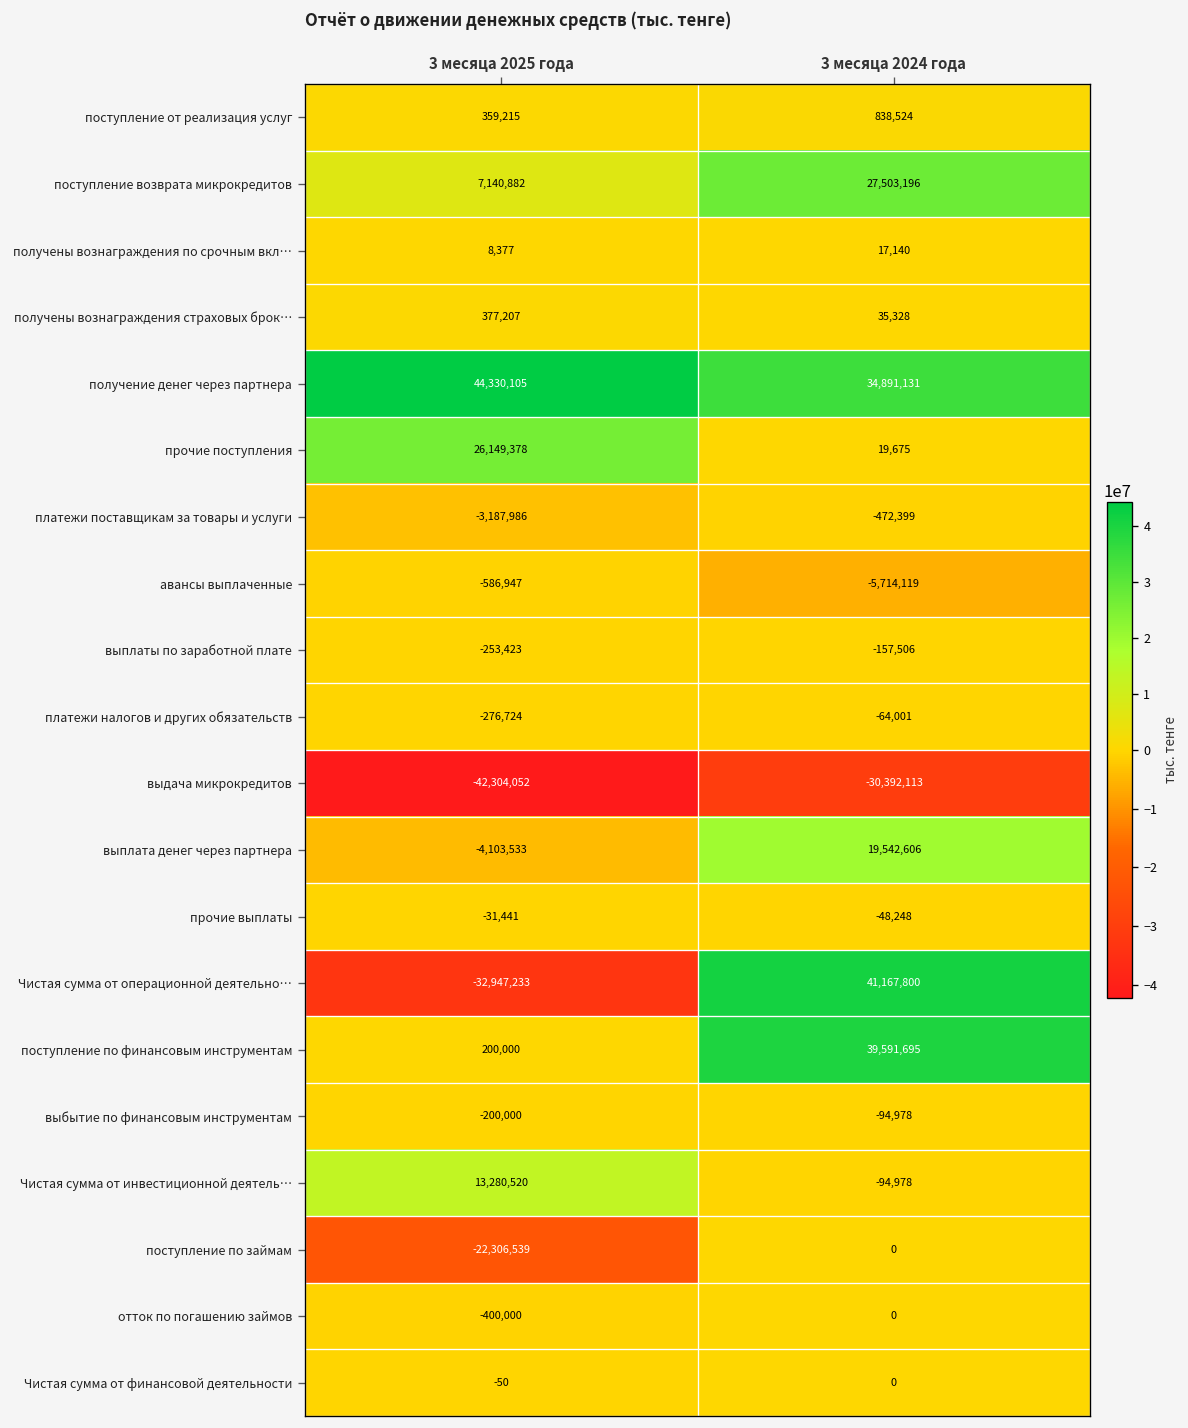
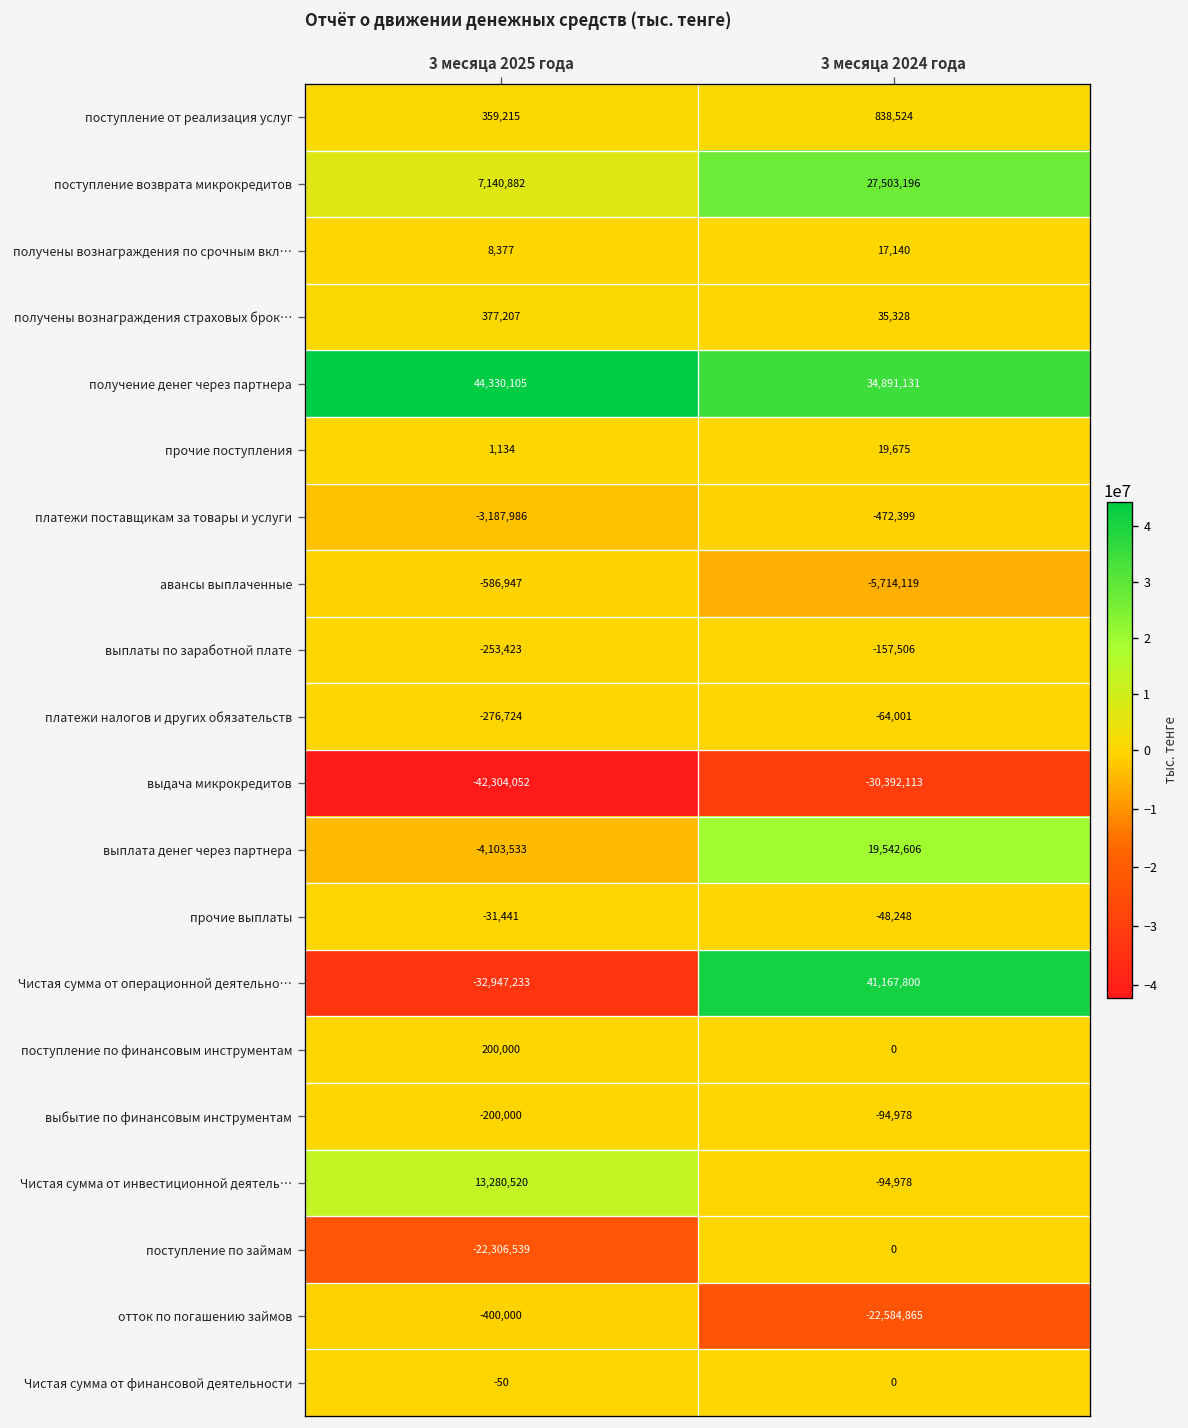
прочие поступления, 3 месяца 2025 года: 26,149,378 -> 1,134
поступление по финансовым инструментам, 3 месяца 2024 года: 39,591,695 -> 0
отток по погашению займов, 3 месяца 2024 года: 0 -> -22,584,865
